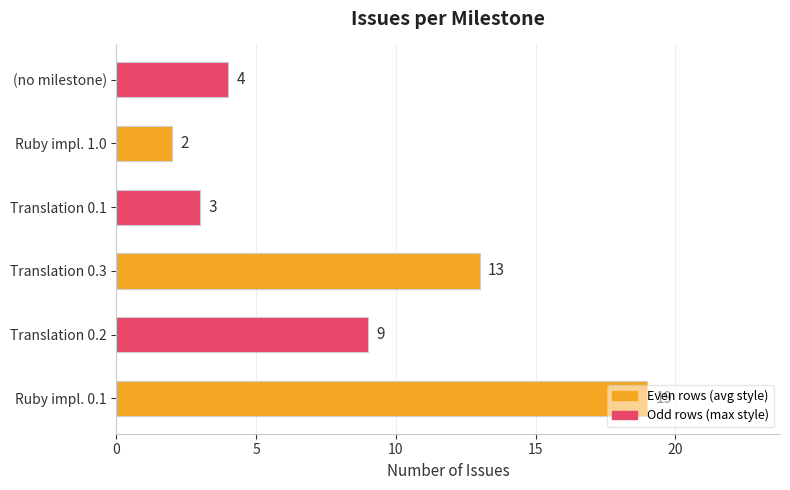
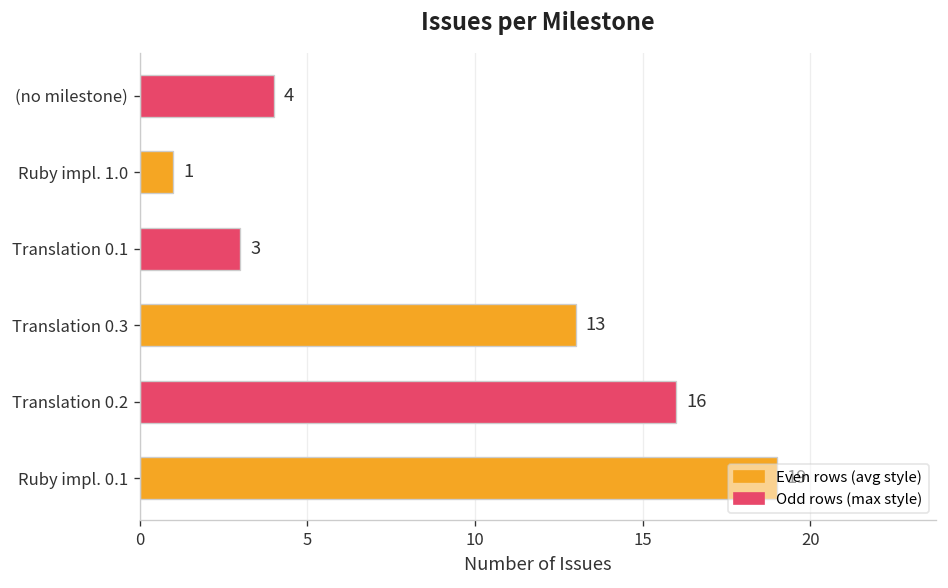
Ruby impl. 1.0: 2 -> 1
Translation 0.2: 9 -> 16
